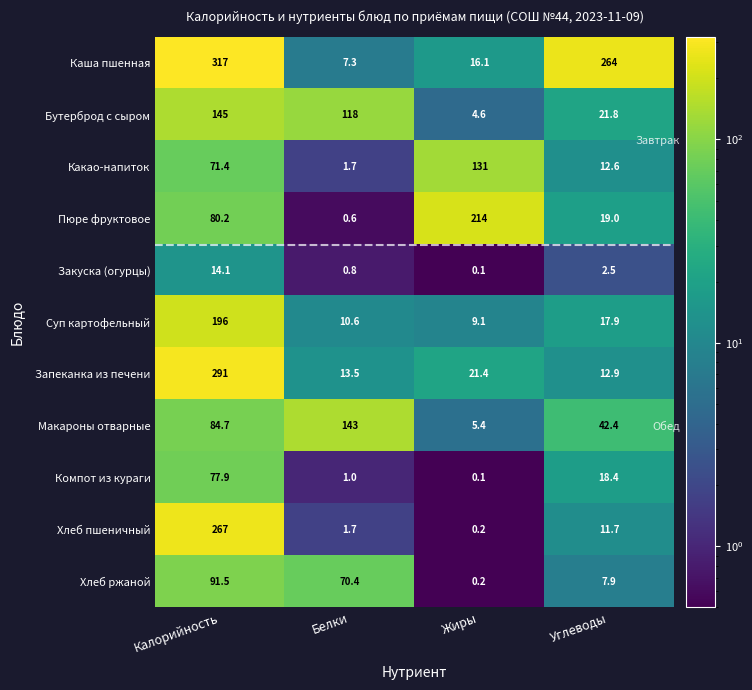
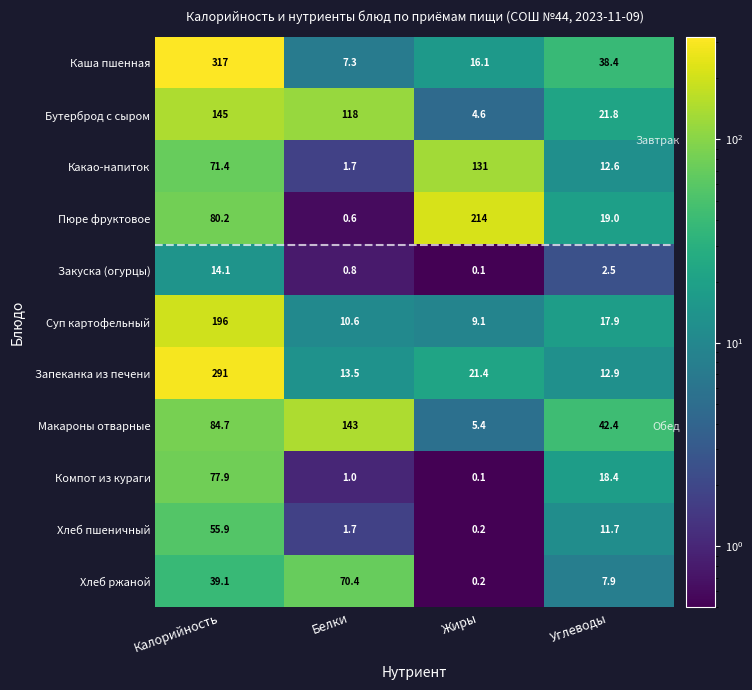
Каша пшенная, Углеводы: 264 -> 38.4
Хлеб пшеничный, Калорийность: 267 -> 55.9
Хлеб ржаной, Калорийность: 91.5 -> 39.1
